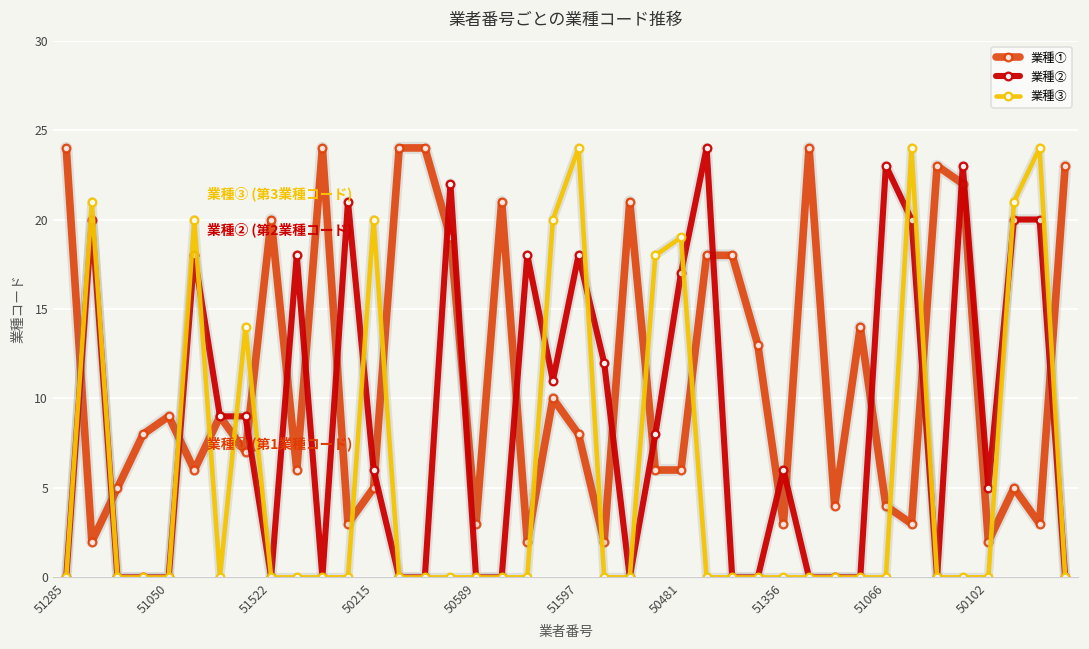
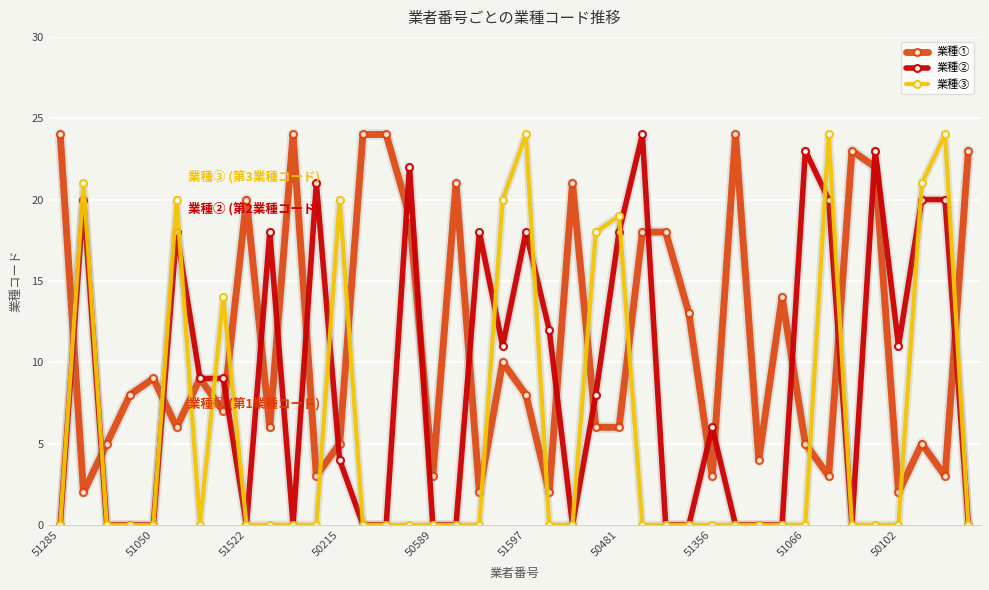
業種②, 50215: 6 -> 4
業種②, 50481: 17 -> 18
業種①, 51066: 4 -> 5
業種②, 50102: 5 -> 11
